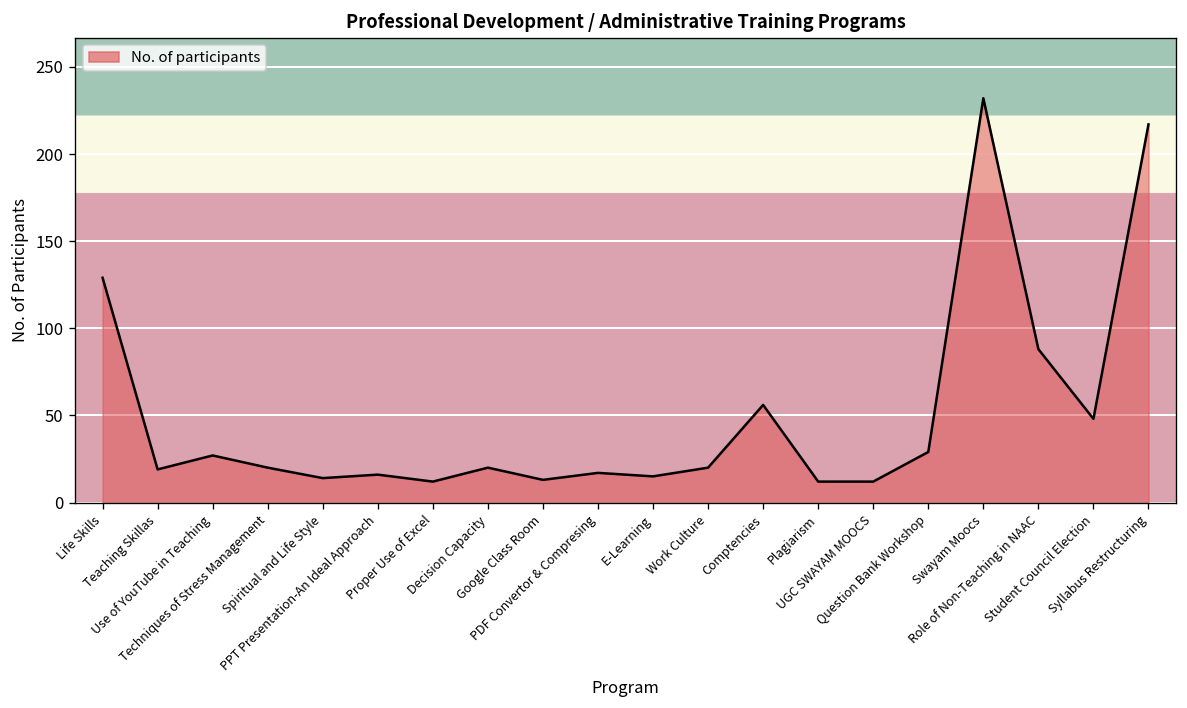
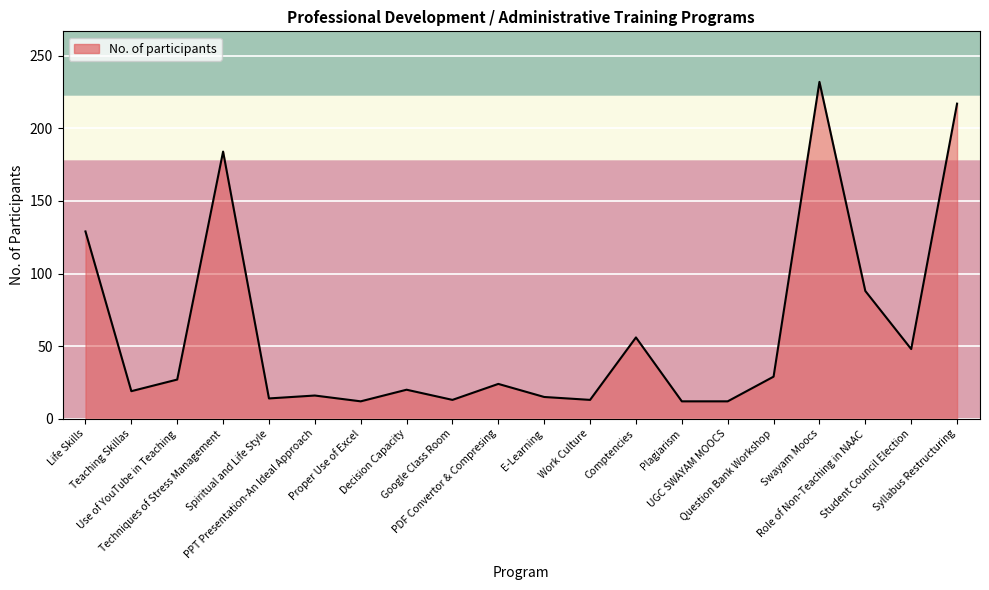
Techniques of Stress Management: 20 -> 184
PDF Convertor & Compresing: 17 -> 24
Work Culture: 20 -> 13
